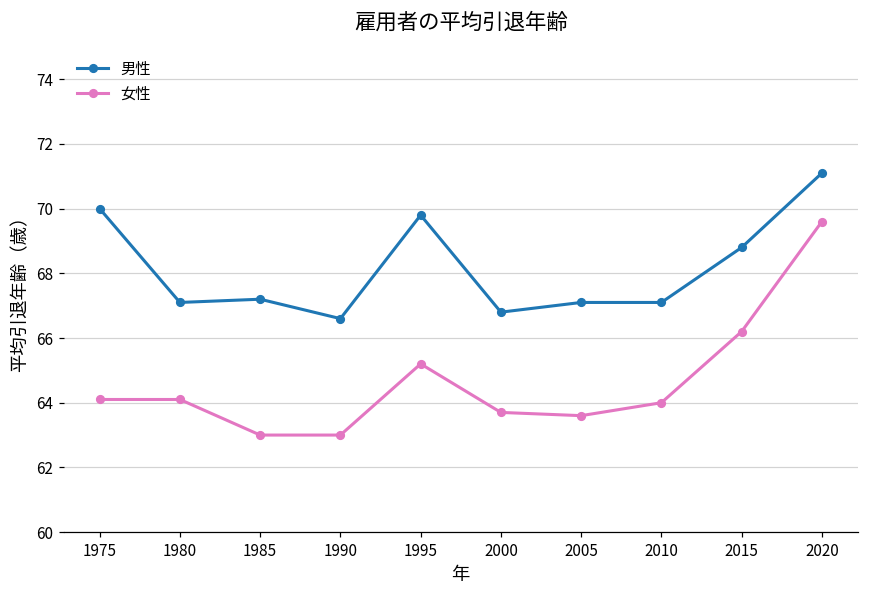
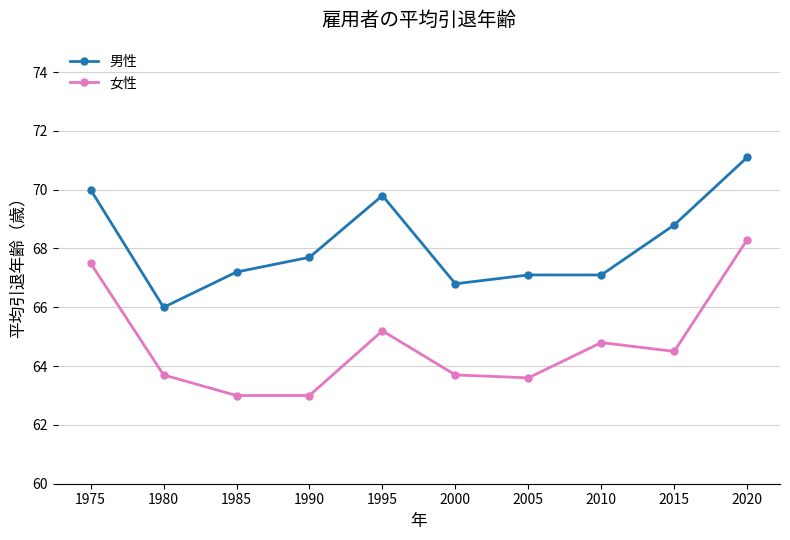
女性, 1975: 64.1 -> 67.5
男性, 1980: 67.1 -> 66.0
女性, 1980: 64.1 -> 63.7
男性, 1990: 66.6 -> 67.7
女性, 2010: 64.0 -> 64.8
女性, 2015: 66.2 -> 64.5
女性, 2020: 69.6 -> 68.3
